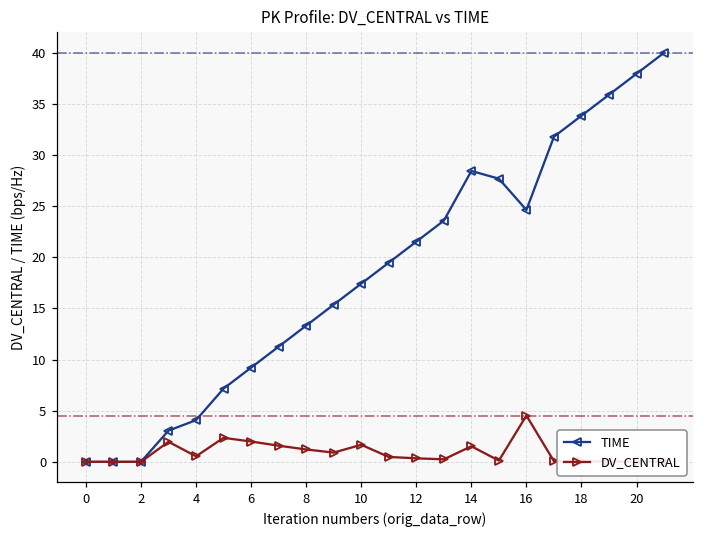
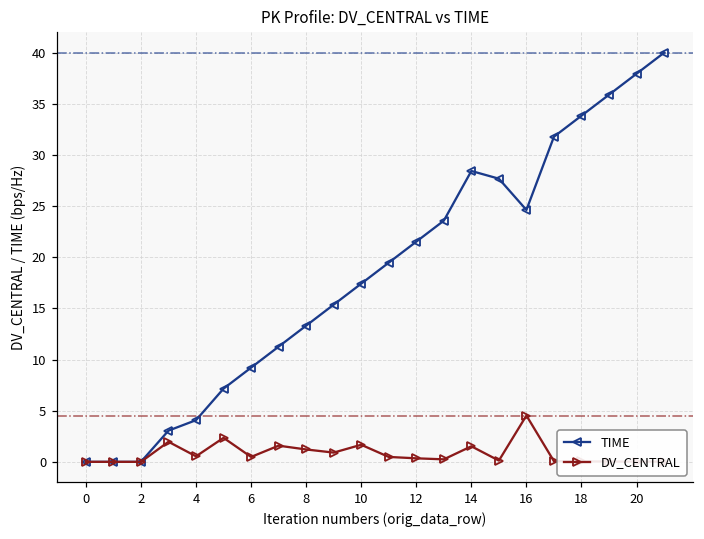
DV_CENTRAL, 6: 2 -> 0
